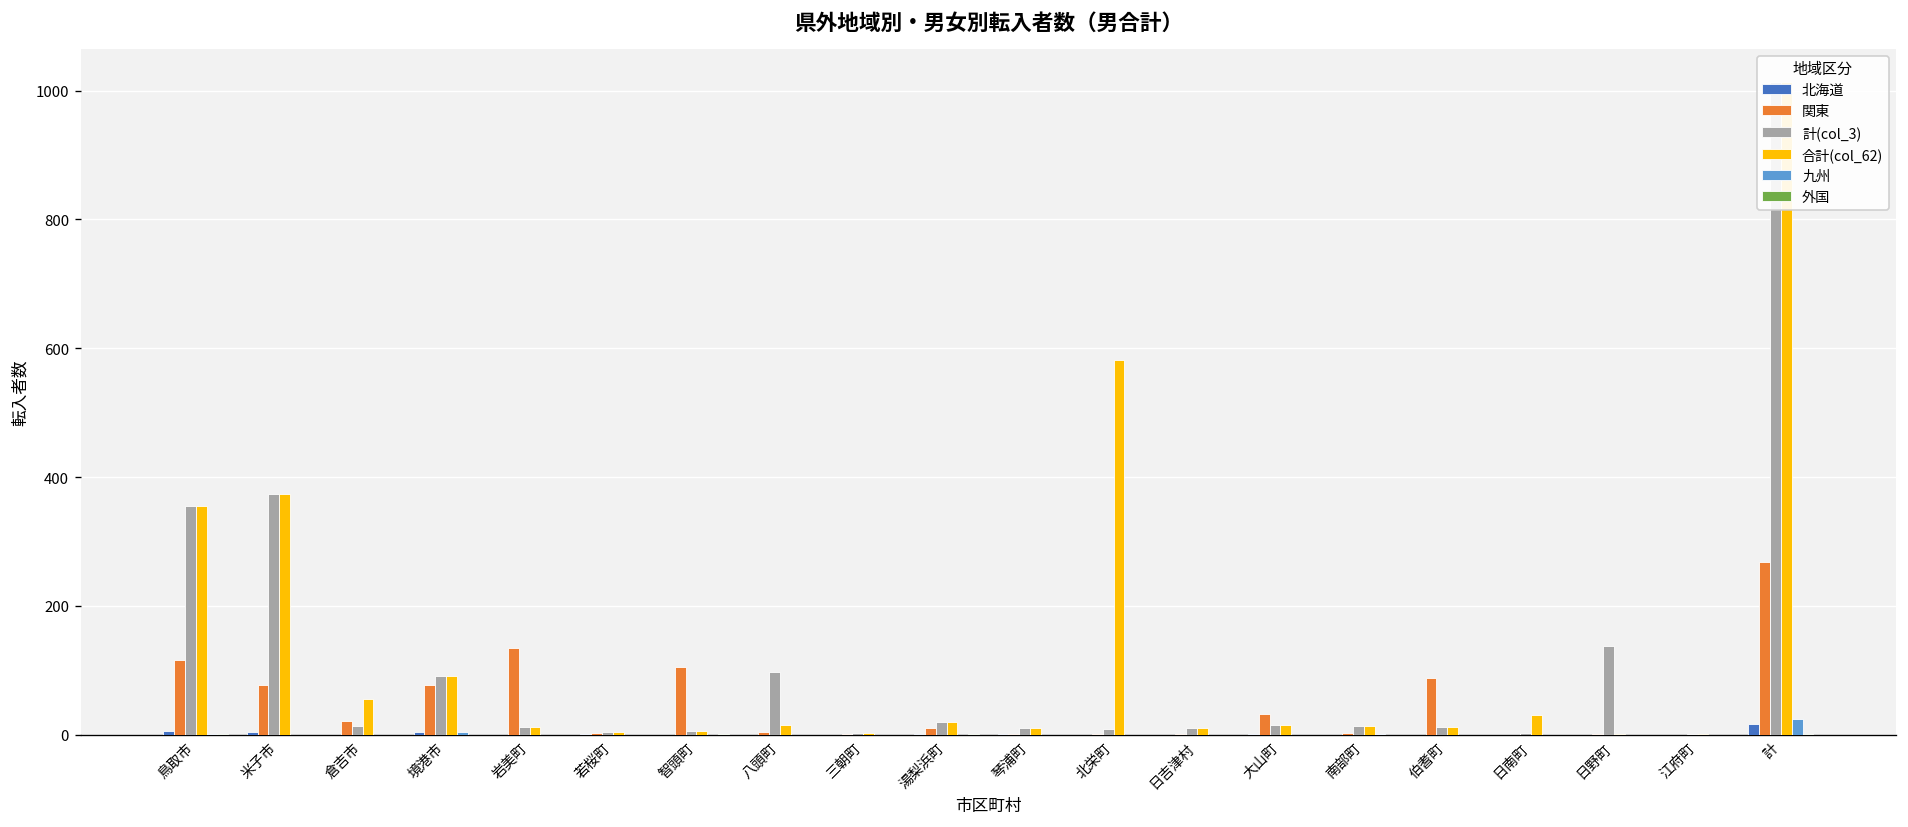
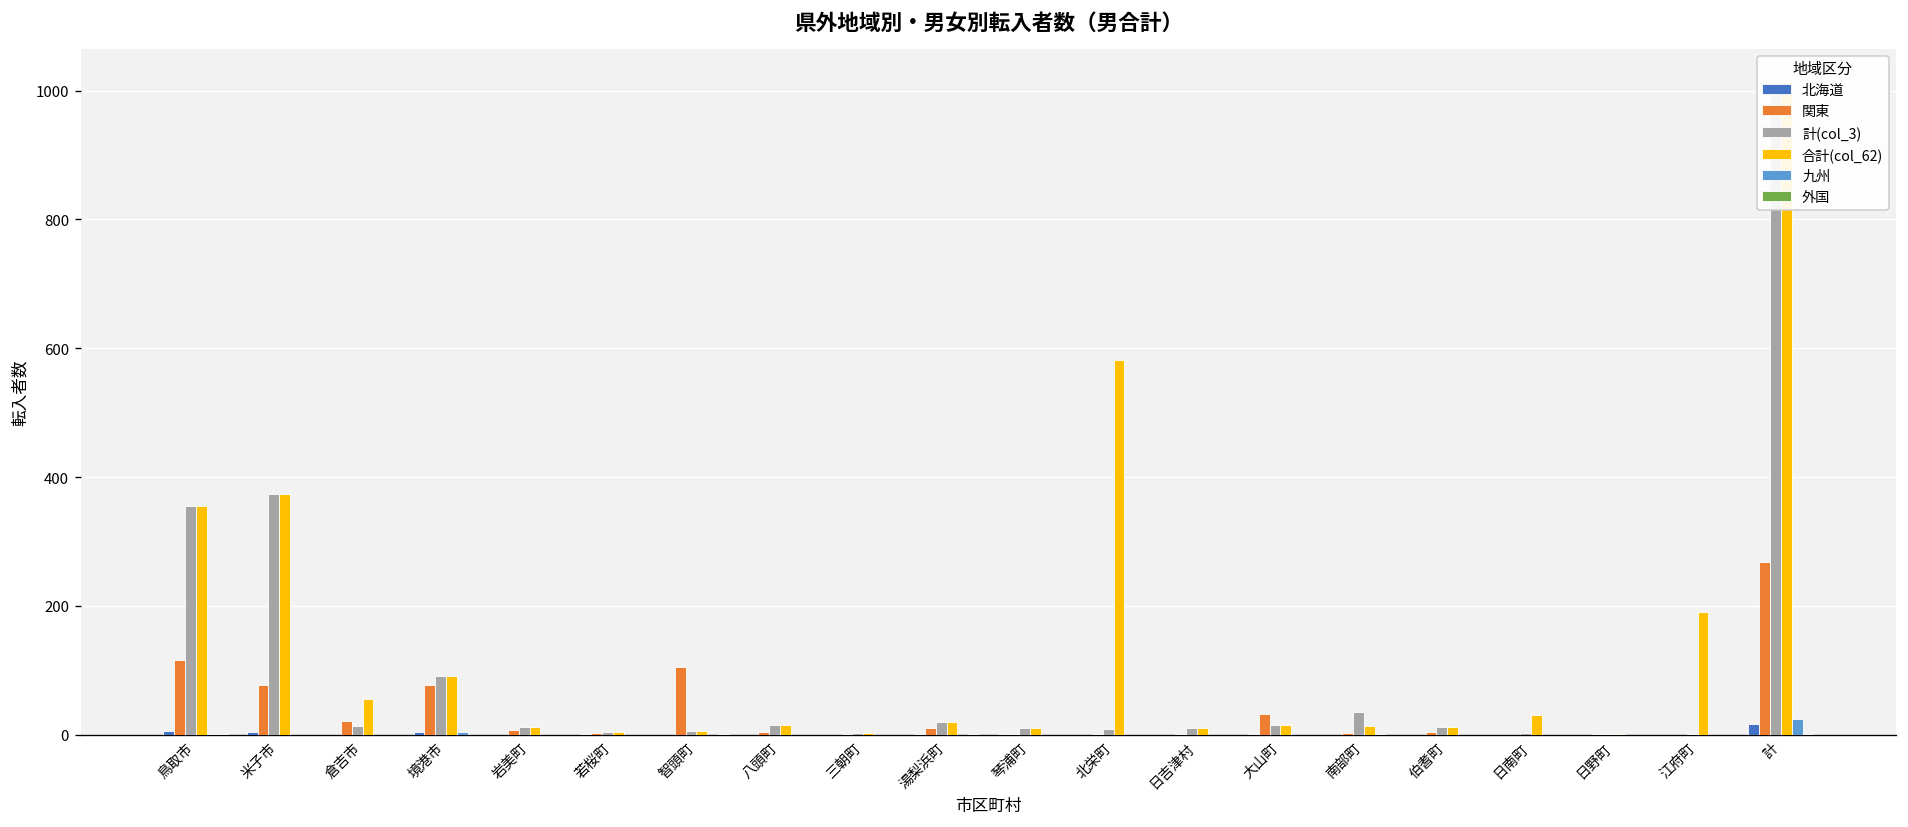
関東, 岩美町: 130 -> 10
計(col_3), 八頭町: 100 -> 20
計(col_3), 南部町: 10 -> 40
関東, 伯耆町: 90 -> 0
計(col_3), 日野町: 140 -> 0
合計(col_62), 江府町: 0 -> 190
